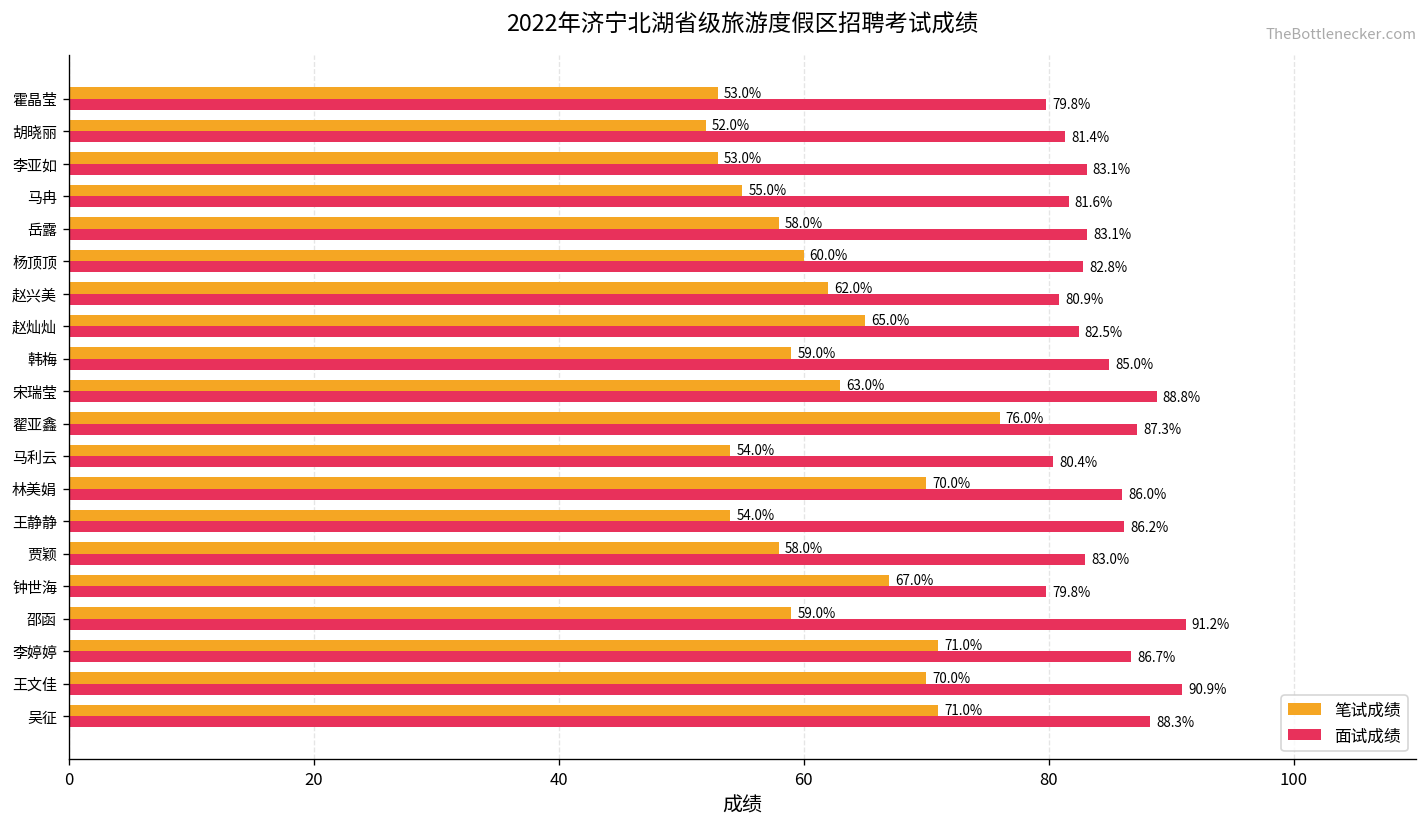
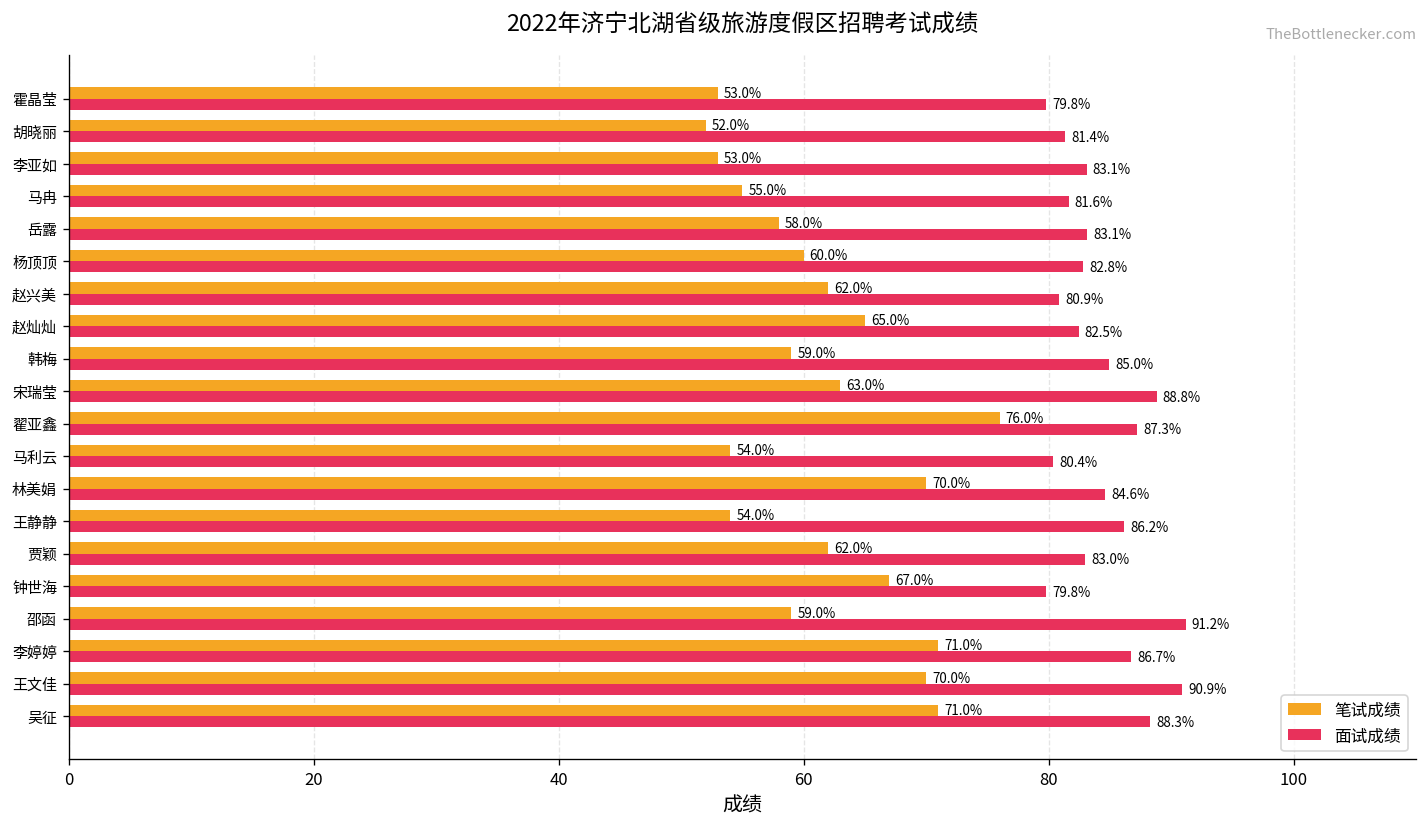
面试成绩, 林美娟: 86.0% -> 84.6%
笔试成绩, 贾颖: 58.0% -> 62.0%
